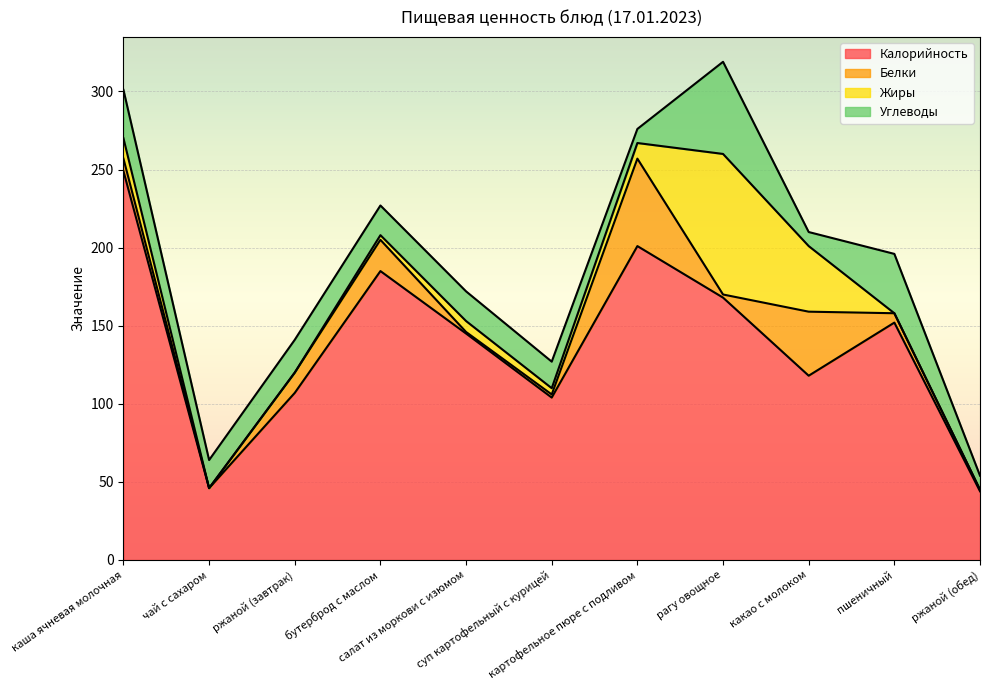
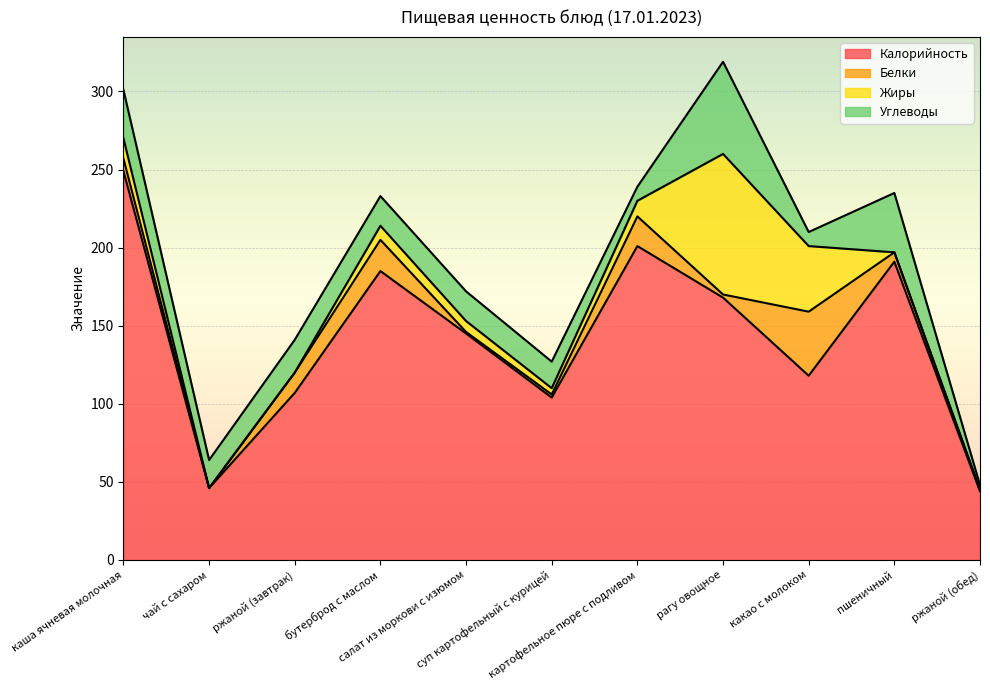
Жиры, бутерброд с маслом: 3 -> 9
Белки, картофельное пюре с подливом: 56 -> 19
Калорийность, пшеничный: 152 -> 191
Углеводы, ржаной (обед): 9 -> 3
